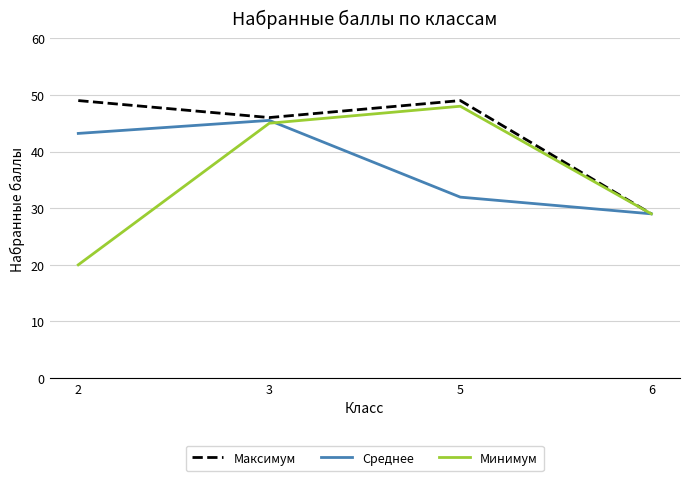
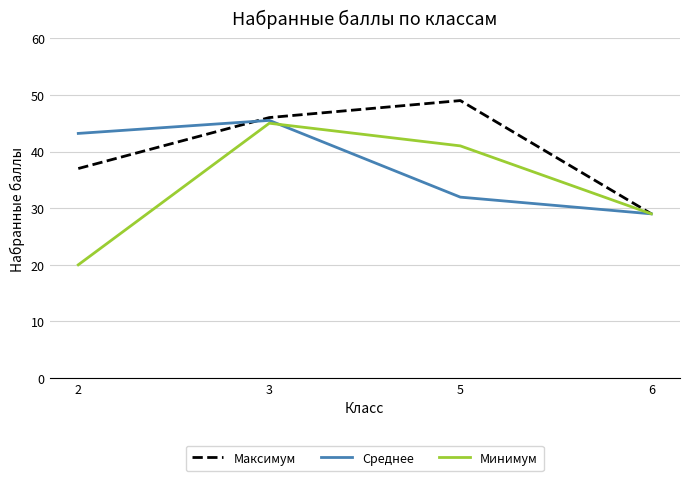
Максимум, 2: 49 -> 37
Минимум, 5: 48 -> 41
